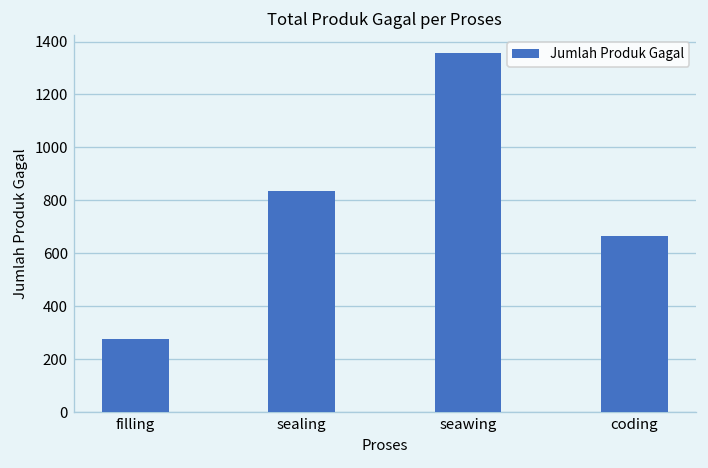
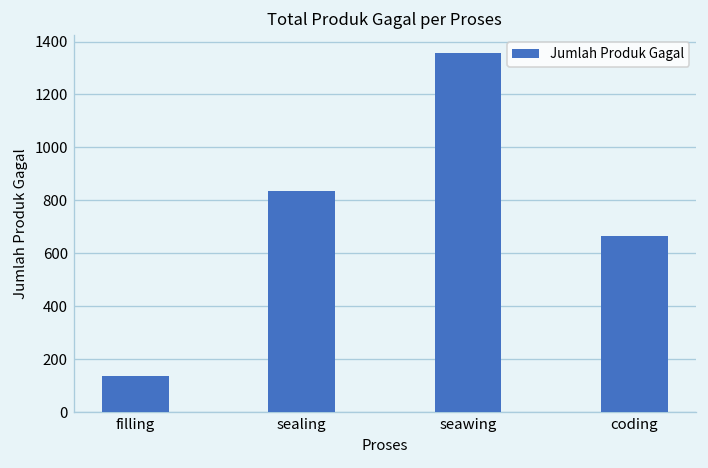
filling: 280 -> 140
